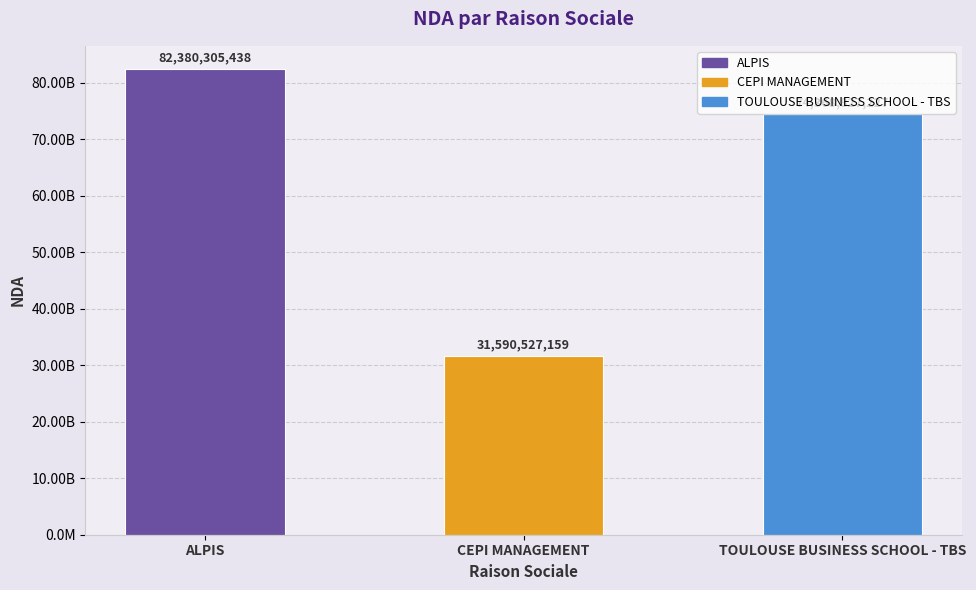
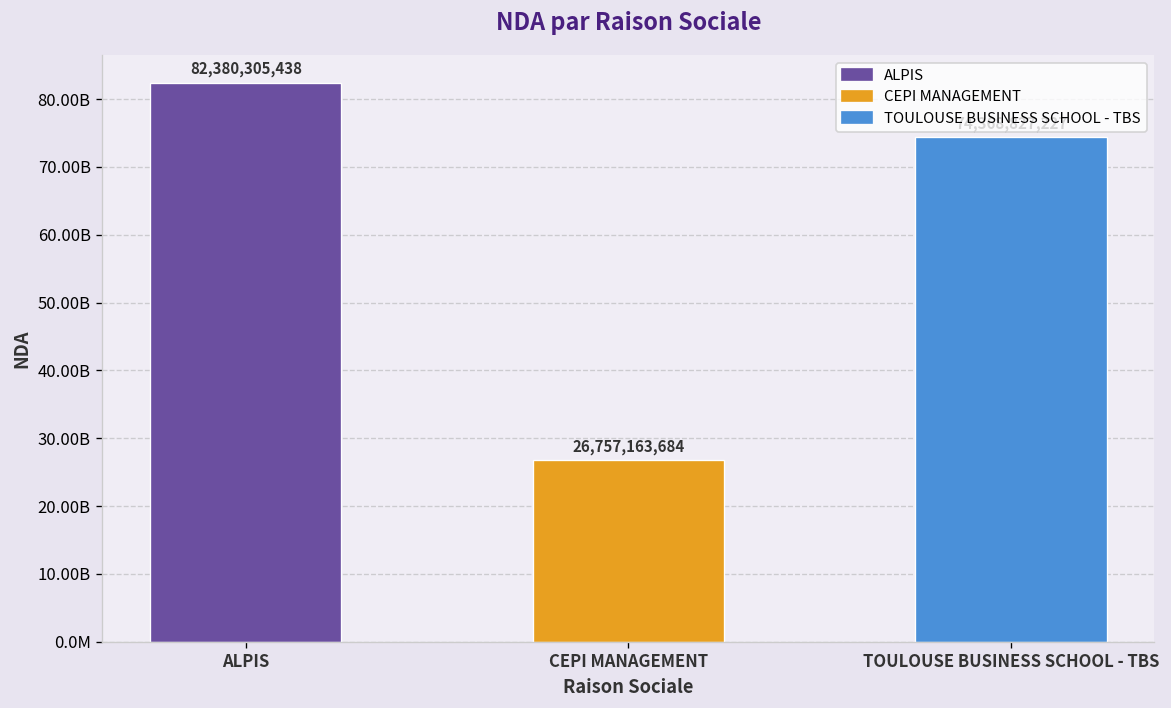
CEPI MANAGEMENT: 31,590,527,159 -> 26,757,163,684
